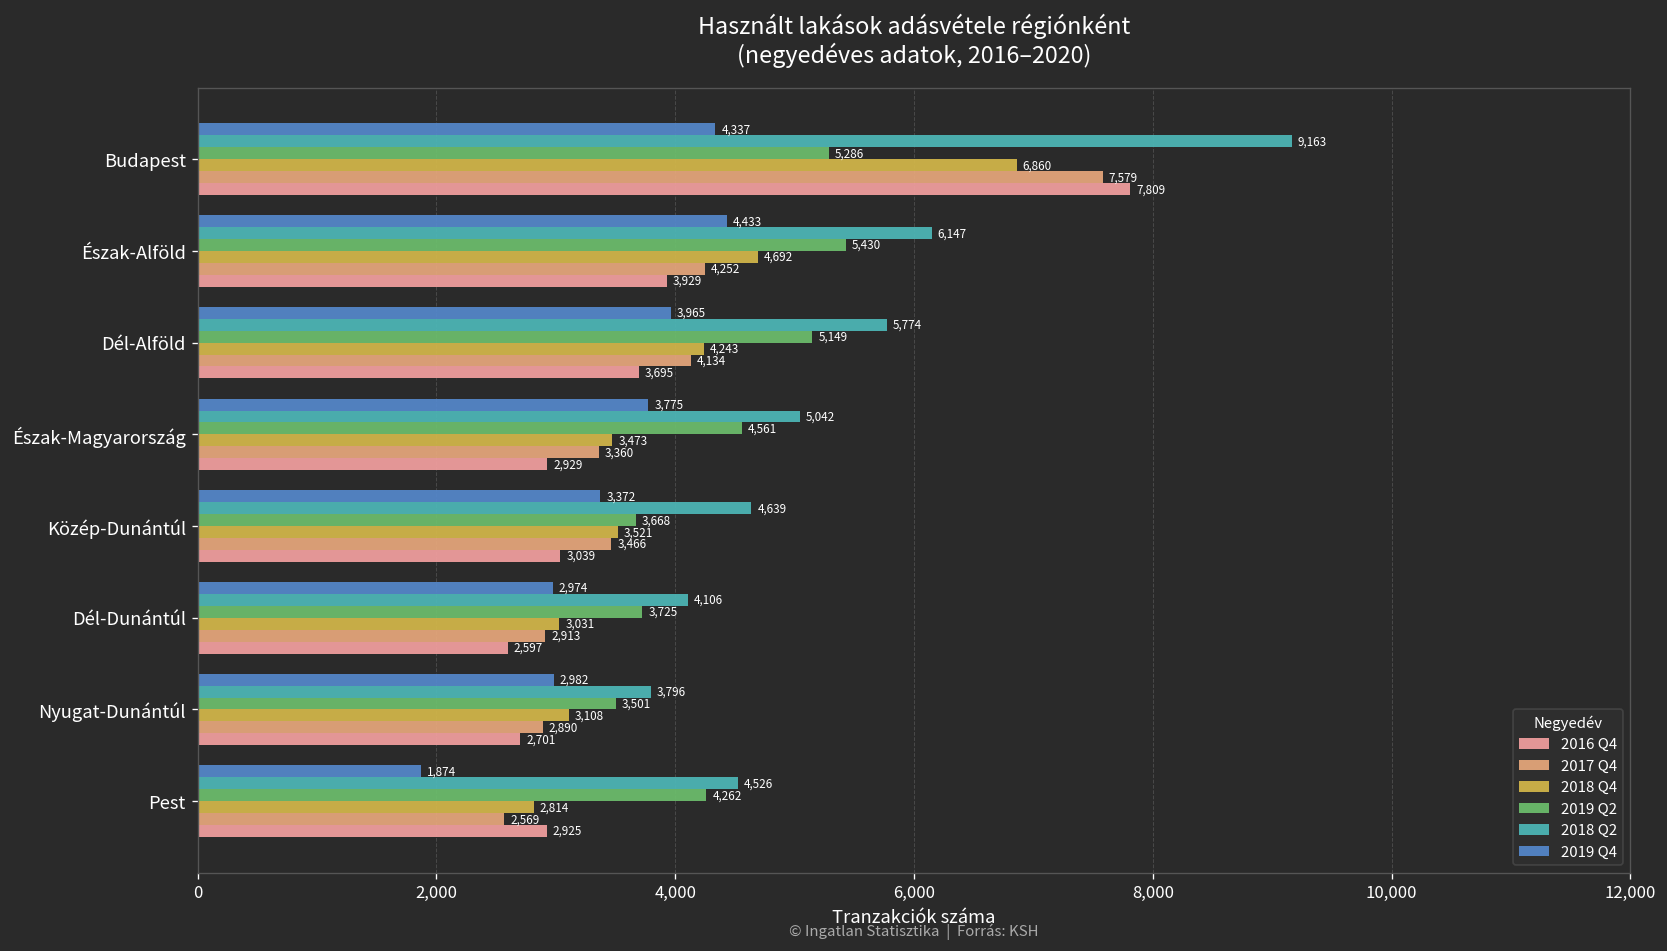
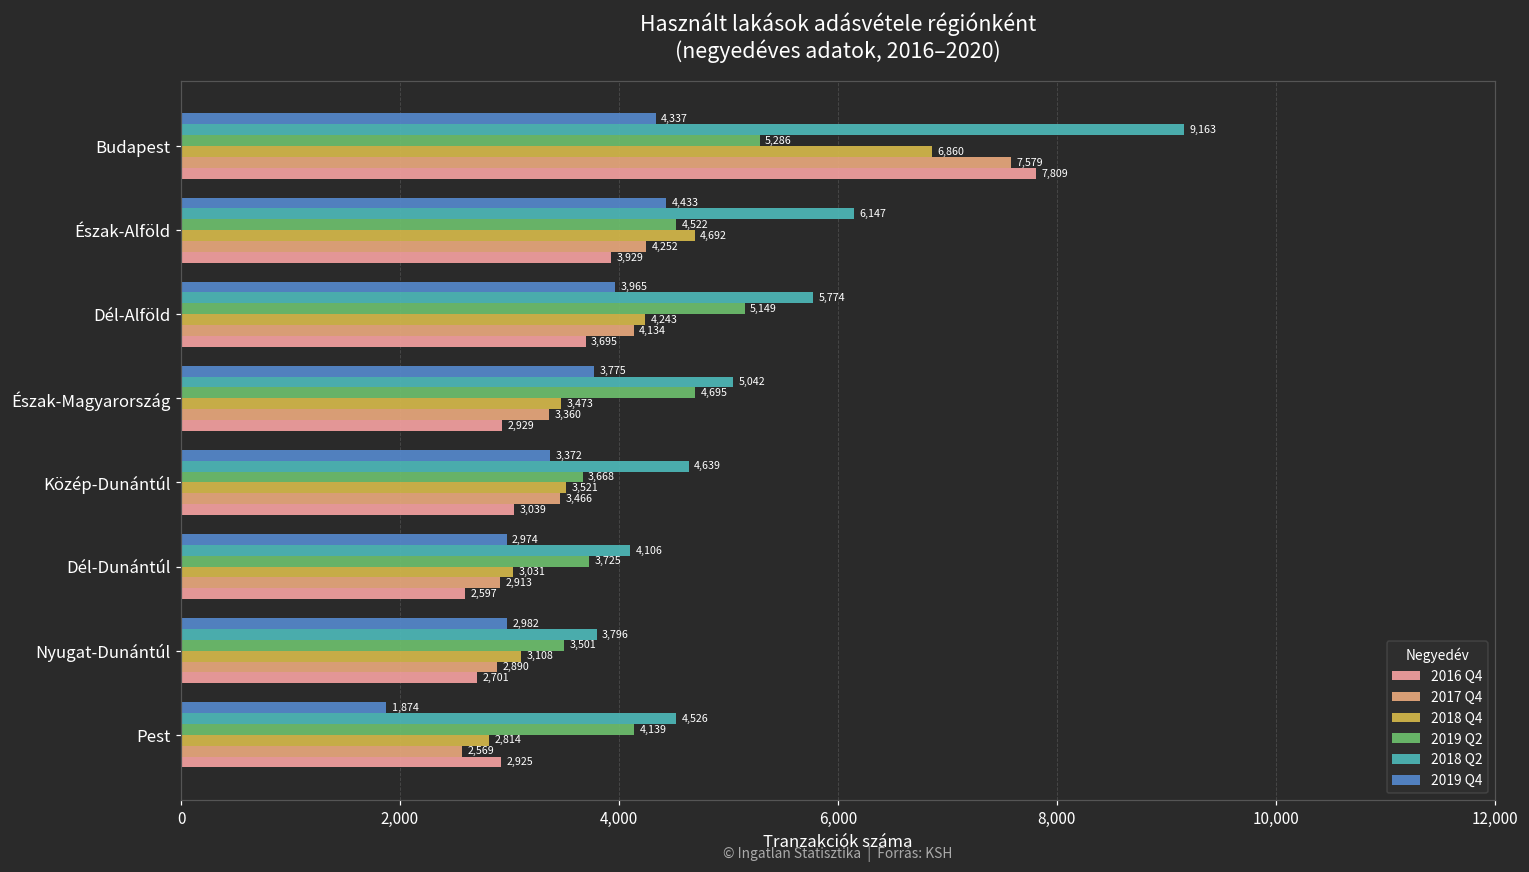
2019 Q2, Észak-Alföld: 5,430 -> 4,522
2019 Q2, Észak-Magyarország: 4,561 -> 4,695
2019 Q2, Pest: 4,262 -> 4,139
